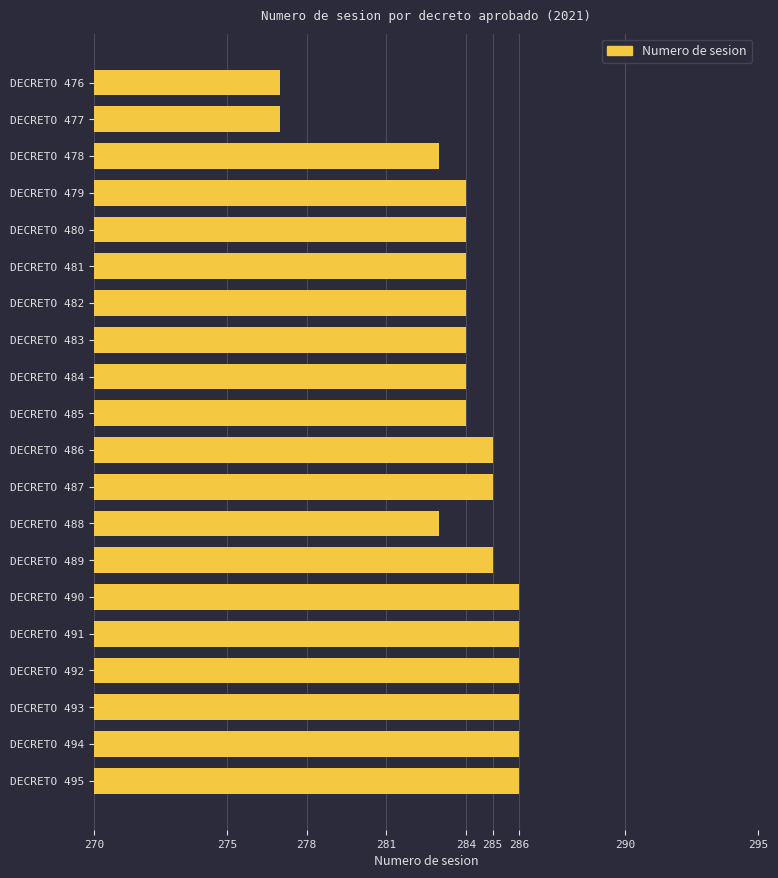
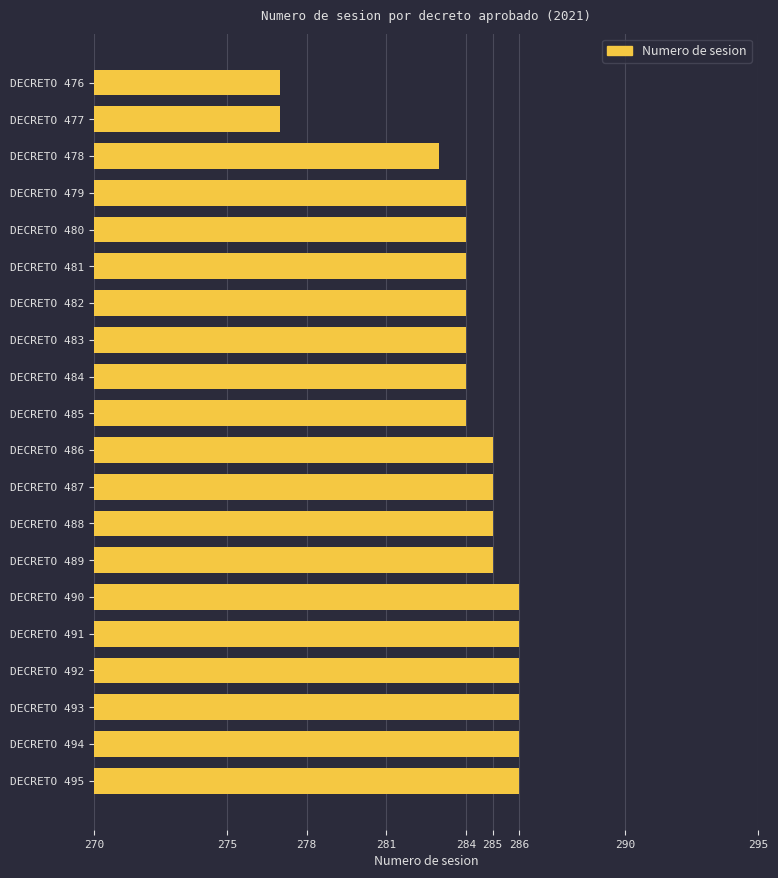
DECRETO 488: 283 -> 285
